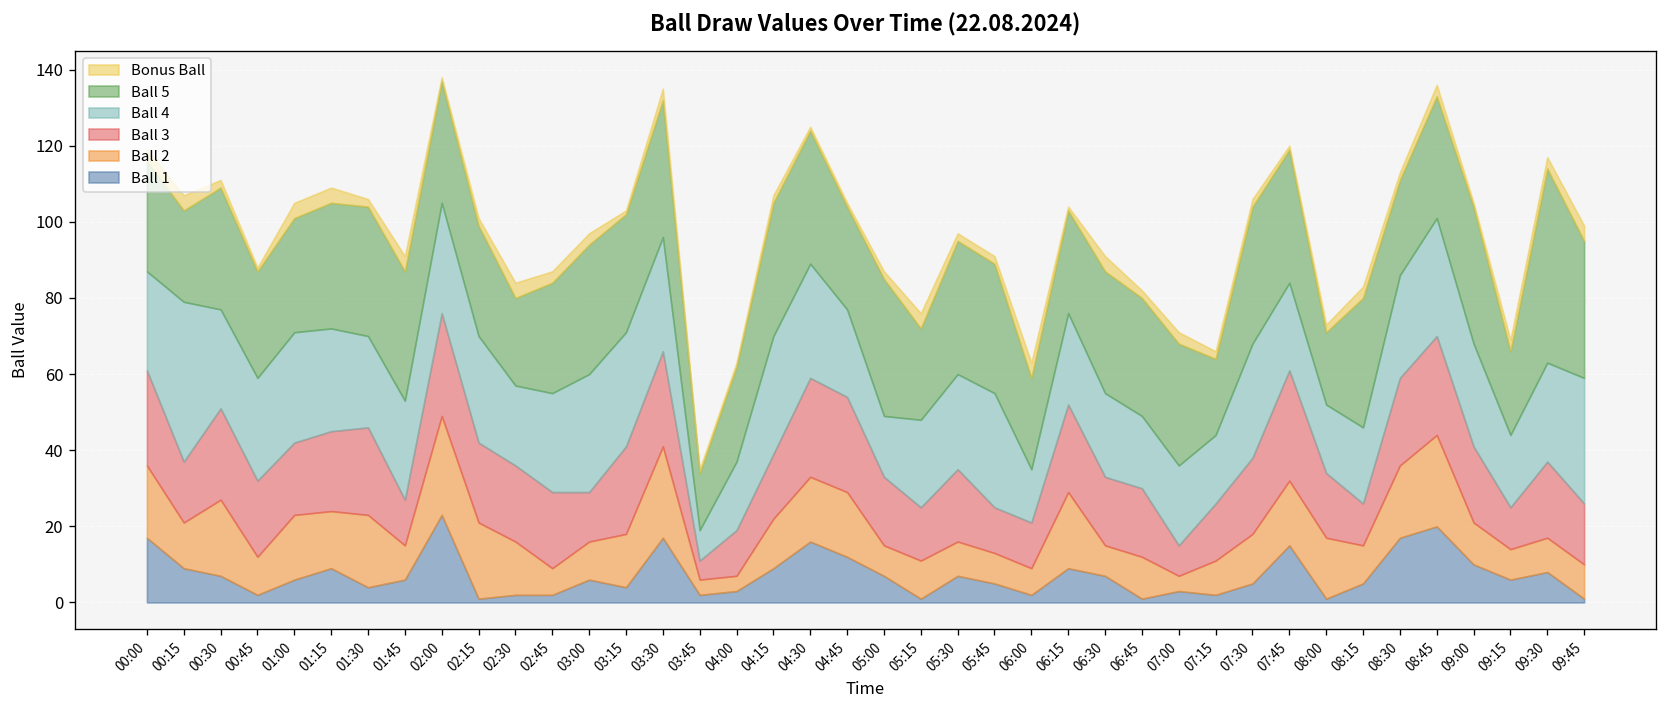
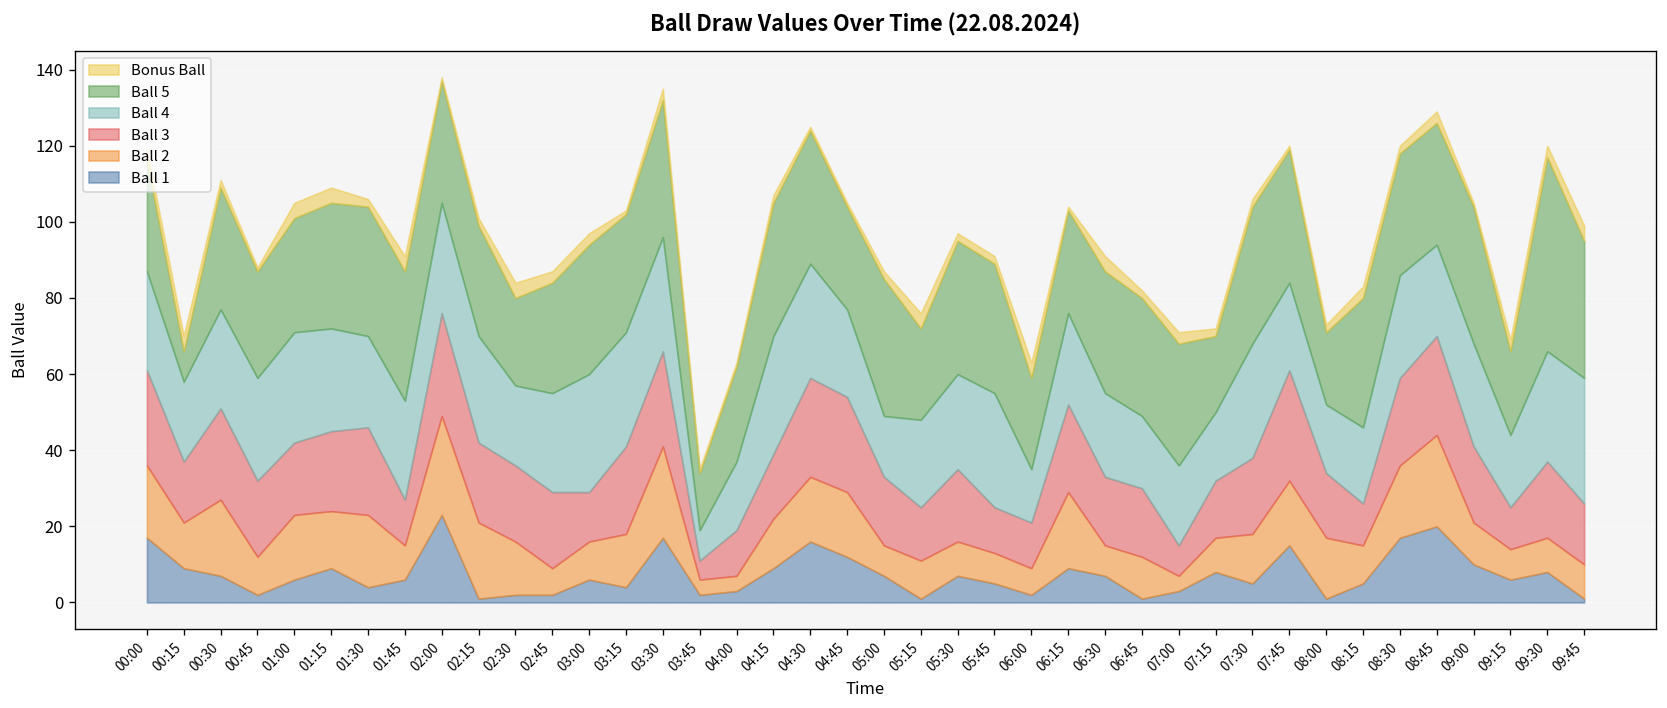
Ball 4, 00:15: 42 -> 21
Ball 5, 00:15: 24 -> 8
Ball 1, 07:15: 2 -> 8
Ball 5, 08:30: 25 -> 32
Ball 4, 08:45: 31 -> 24
Ball 4, 09:30: 26 -> 29
